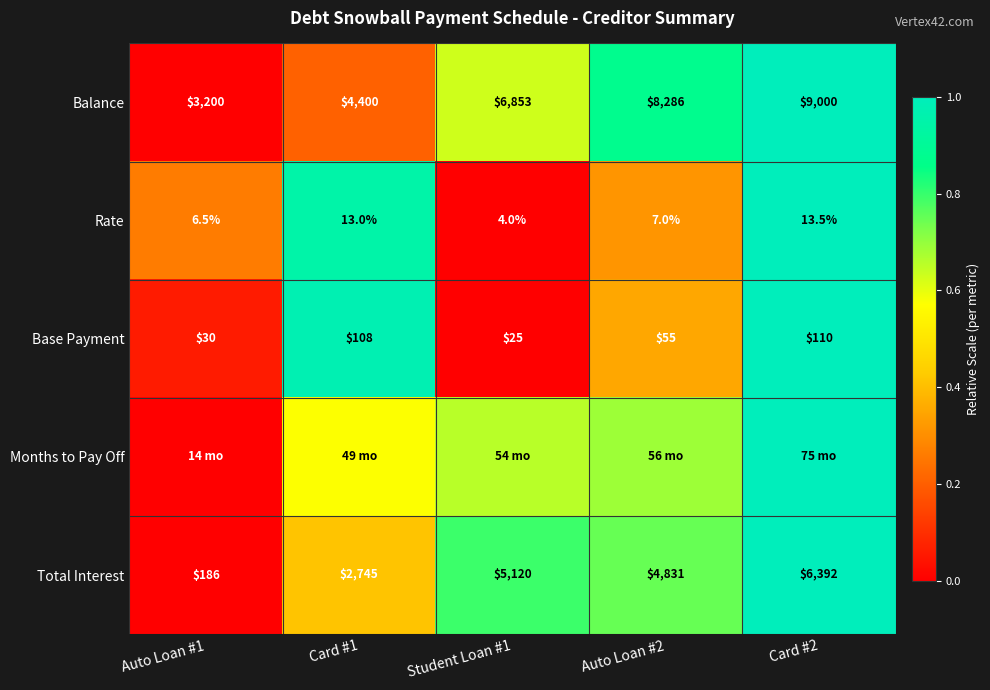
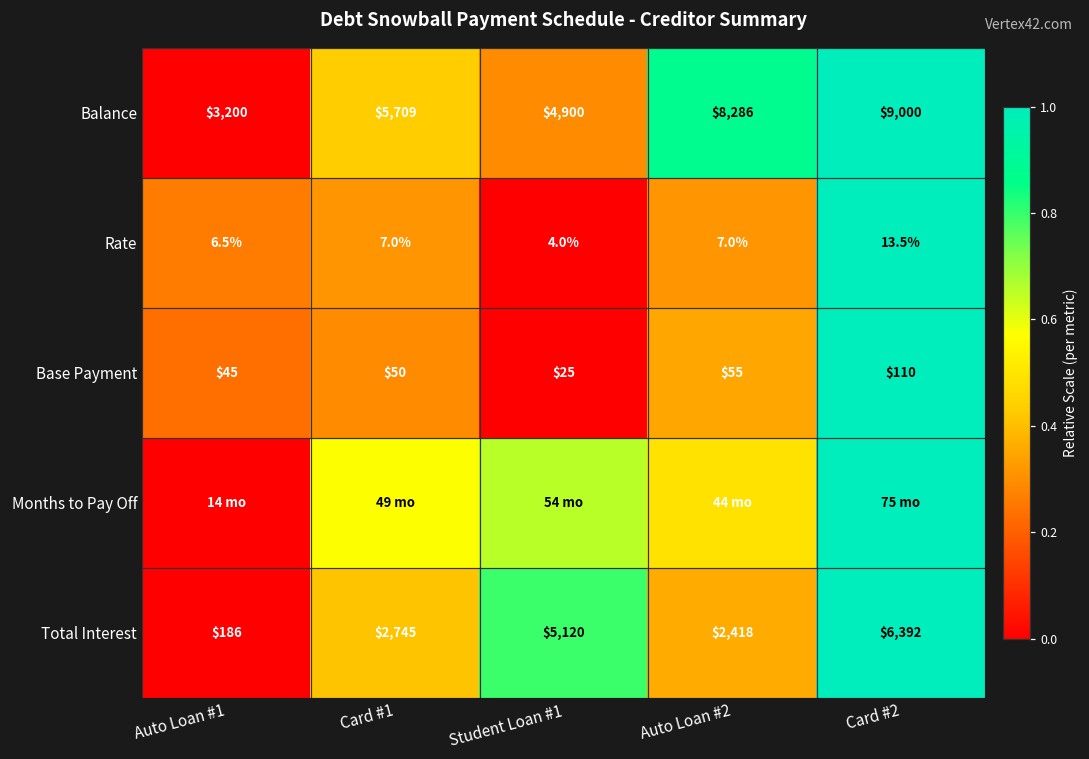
Balance, Card #1: $4,400 -> $5,709
Balance, Student Loan #1: $6,853 -> $4,900
Rate, Card #1: 13.0% -> 7.0%
Base Payment, Auto Loan #1: $30 -> $45
Base Payment, Card #1: $108 -> $50
Months to Pay Off, Auto Loan #2: 56 -> 44
Total Interest, Auto Loan #2: $4,831 -> $2,418
